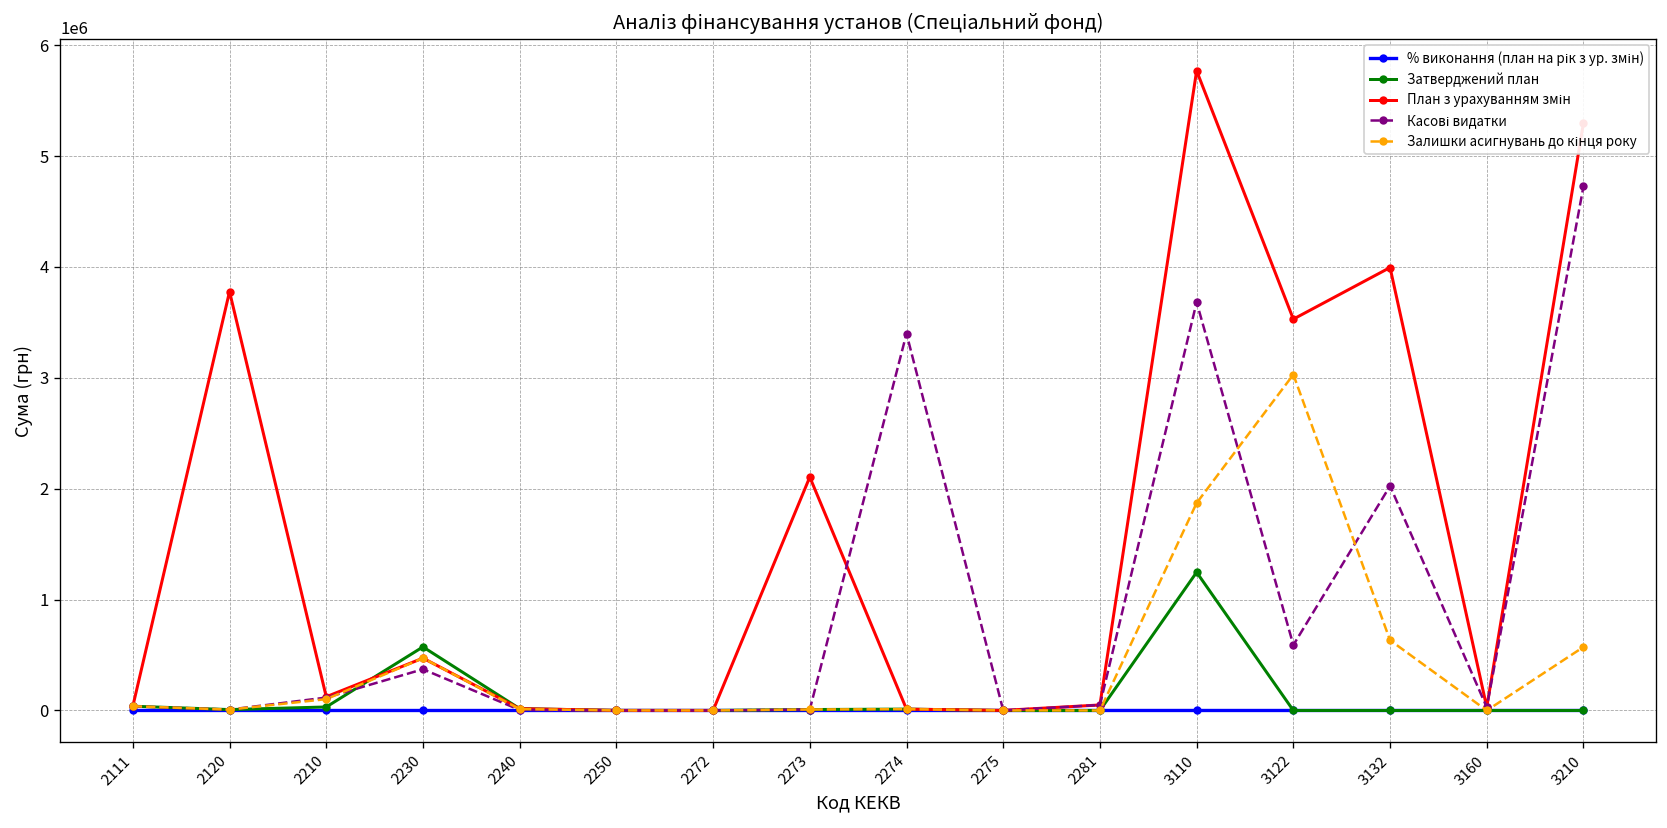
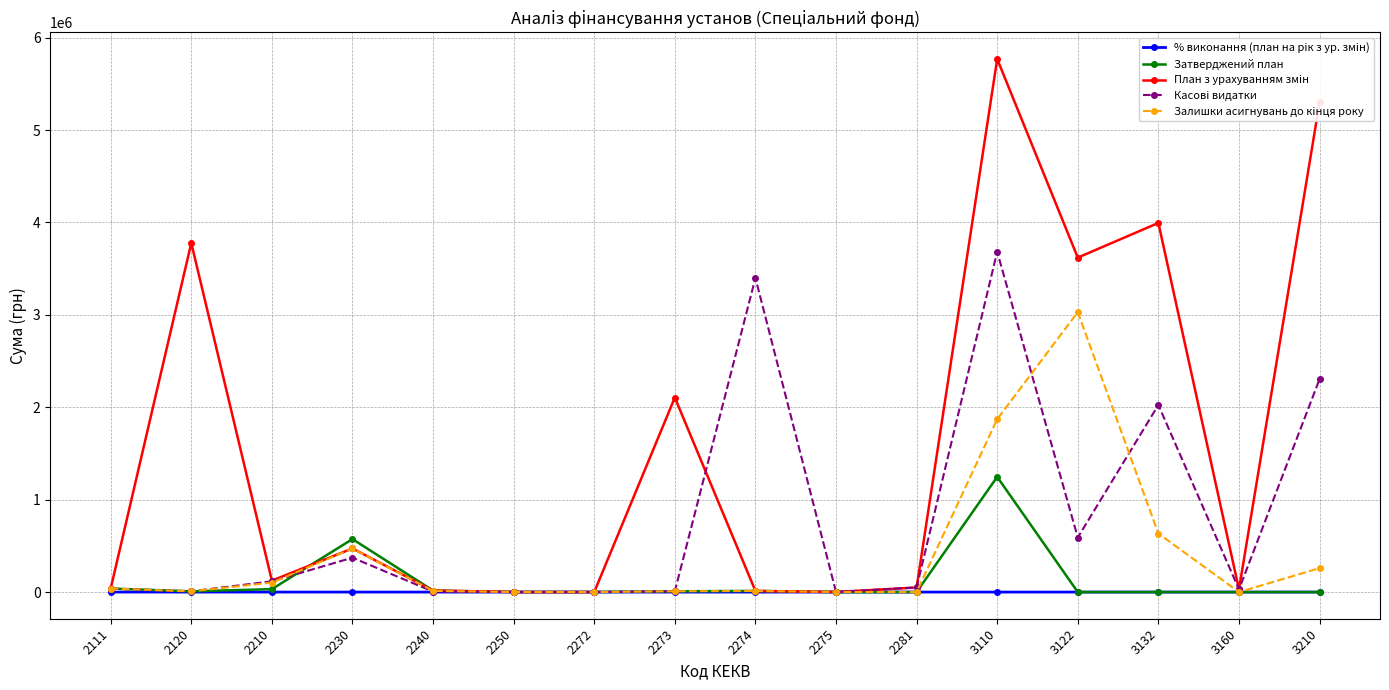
План з урахуванням змін, 3122: 3500000 -> 3600000
Касові видатки, 3210: 4700000 -> 2300000
Залишки асигнувань до кінця року, 3210: 600000 -> 300000
